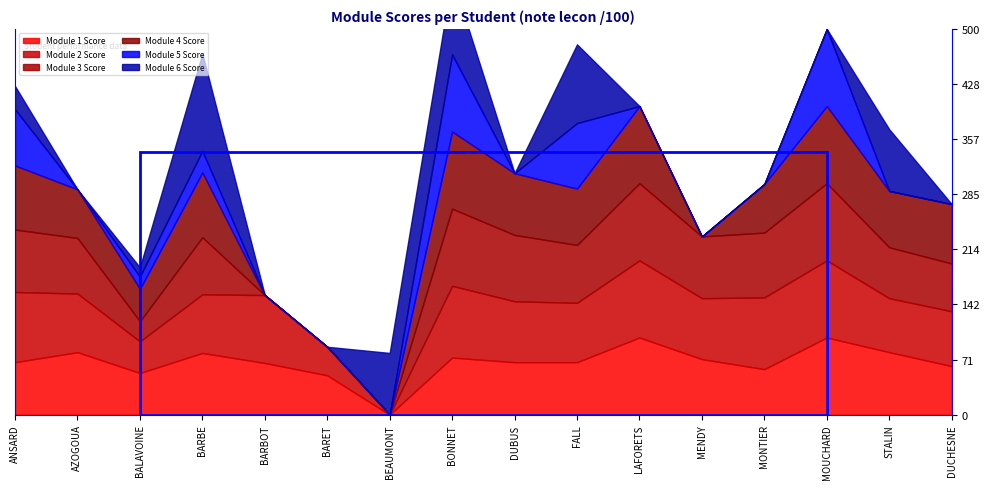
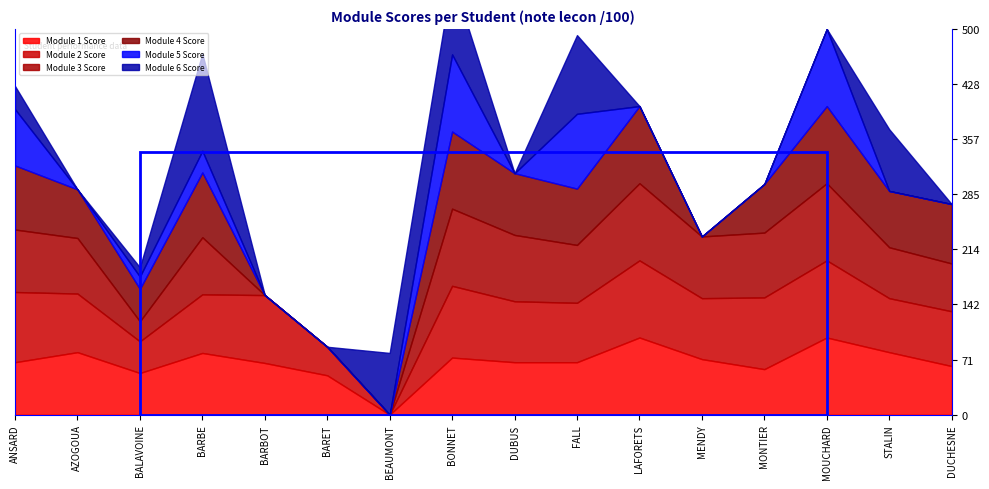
Module 5 Score, FALL: 90 -> 100
